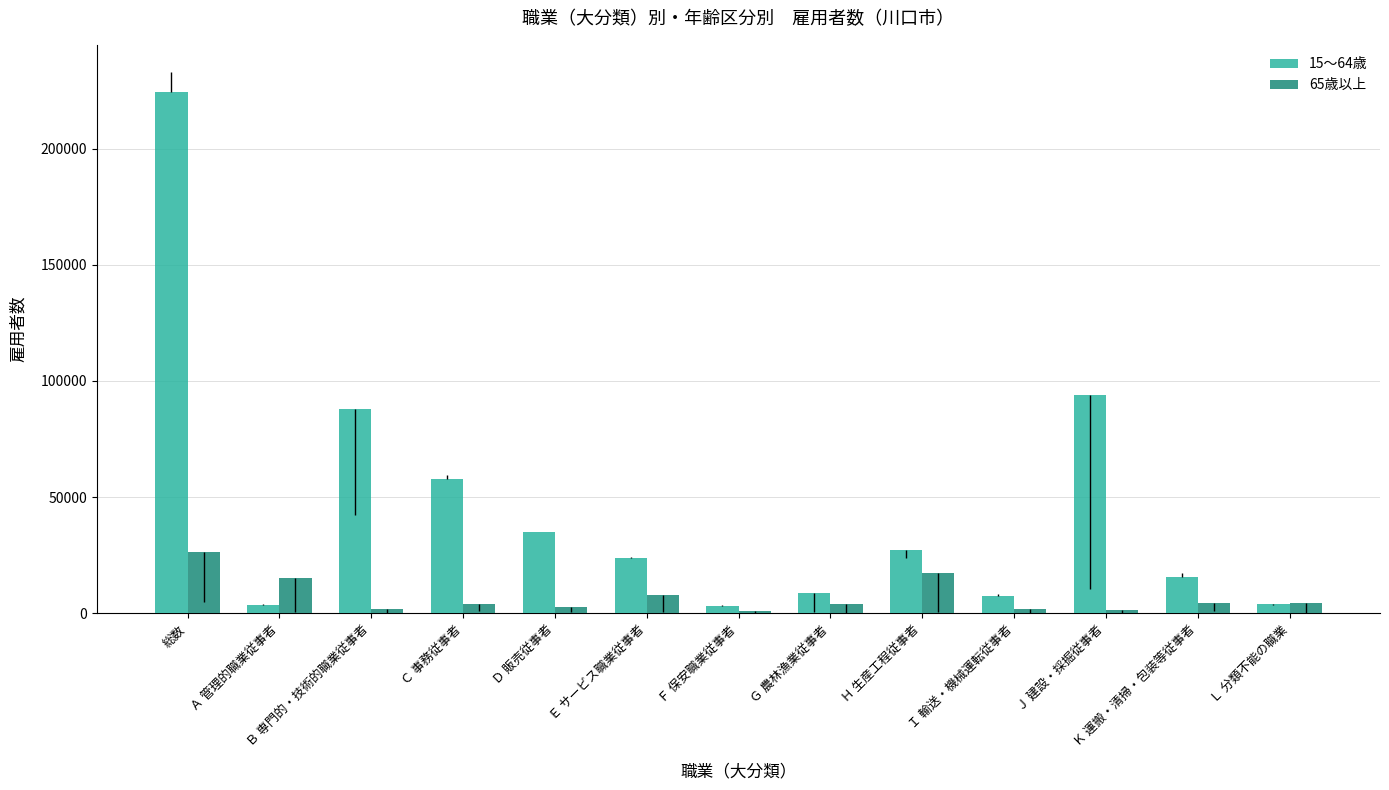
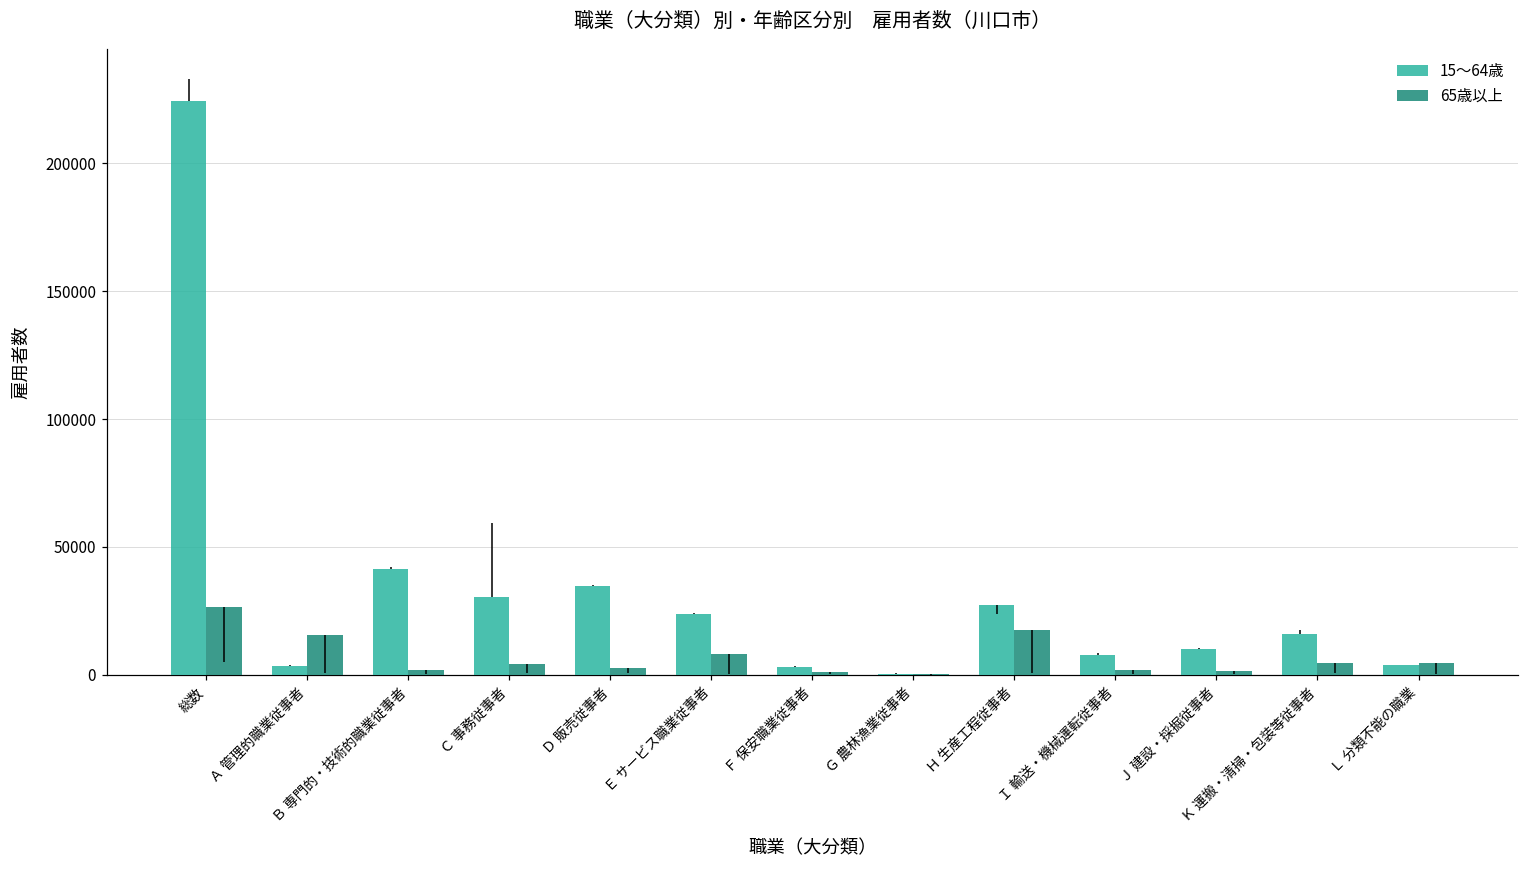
15～64歳, Ｂ 専門的・技術的職業従事者: 88000 -> 41000
15～64歳, Ｃ 事務従事者: 58000 -> 30000
15～64歳, Ｇ 農林漁業従事者: 9000 -> 0
65歳以上, Ｇ 農林漁業従事者: 4000 -> 0
15～64歳, Ｊ 建設・採掘従事者: 94000 -> 10000
